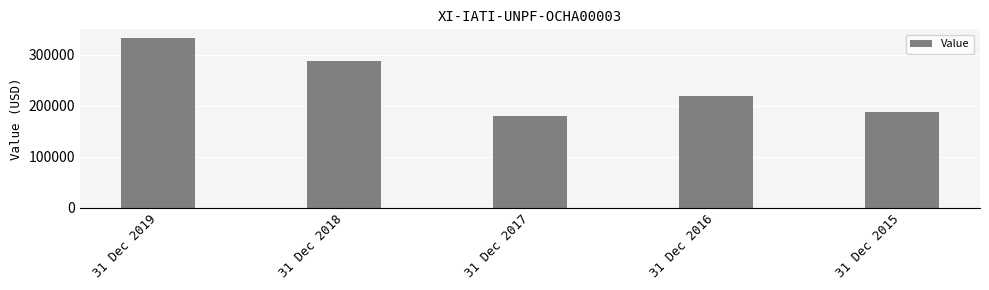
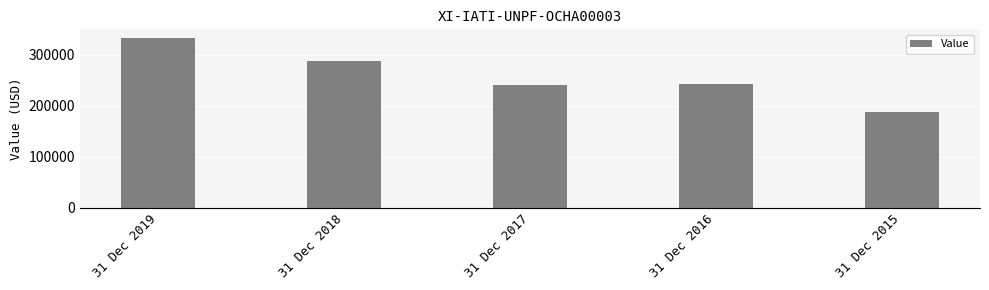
31 Dec 2017: 180000 -> 240000
31 Dec 2016: 220000 -> 240000
